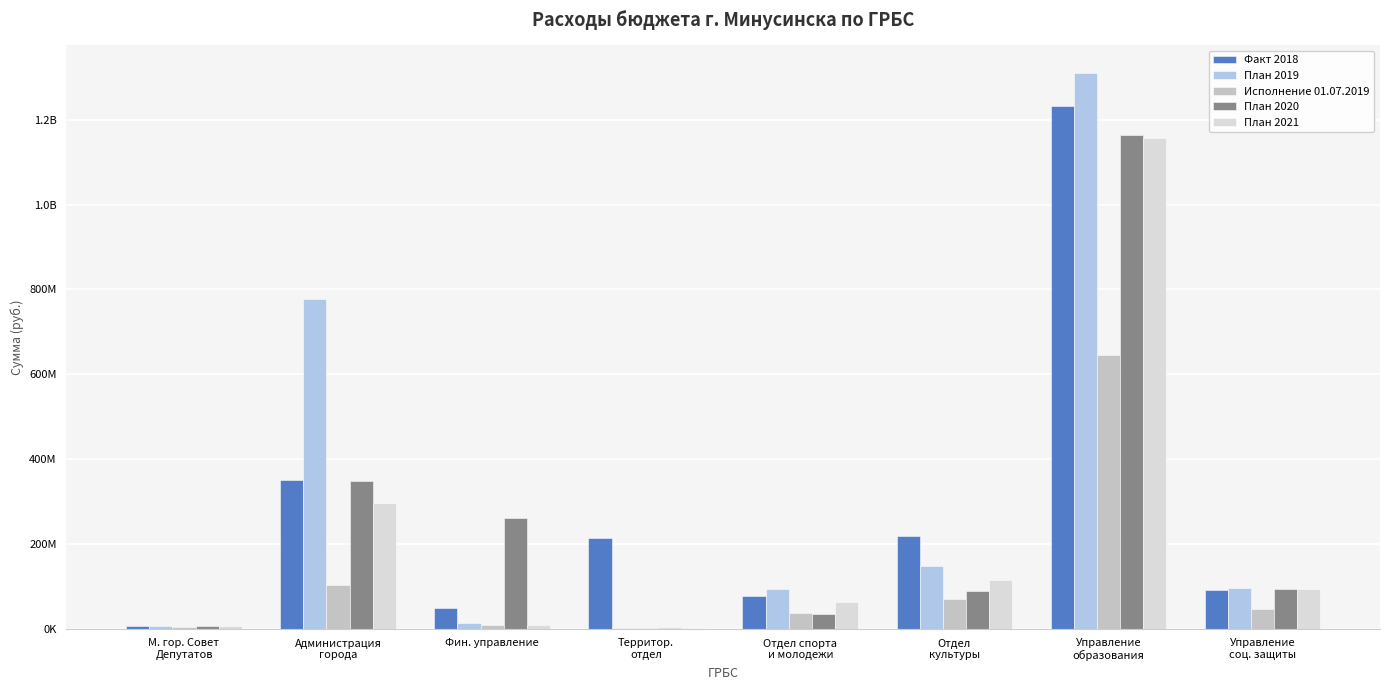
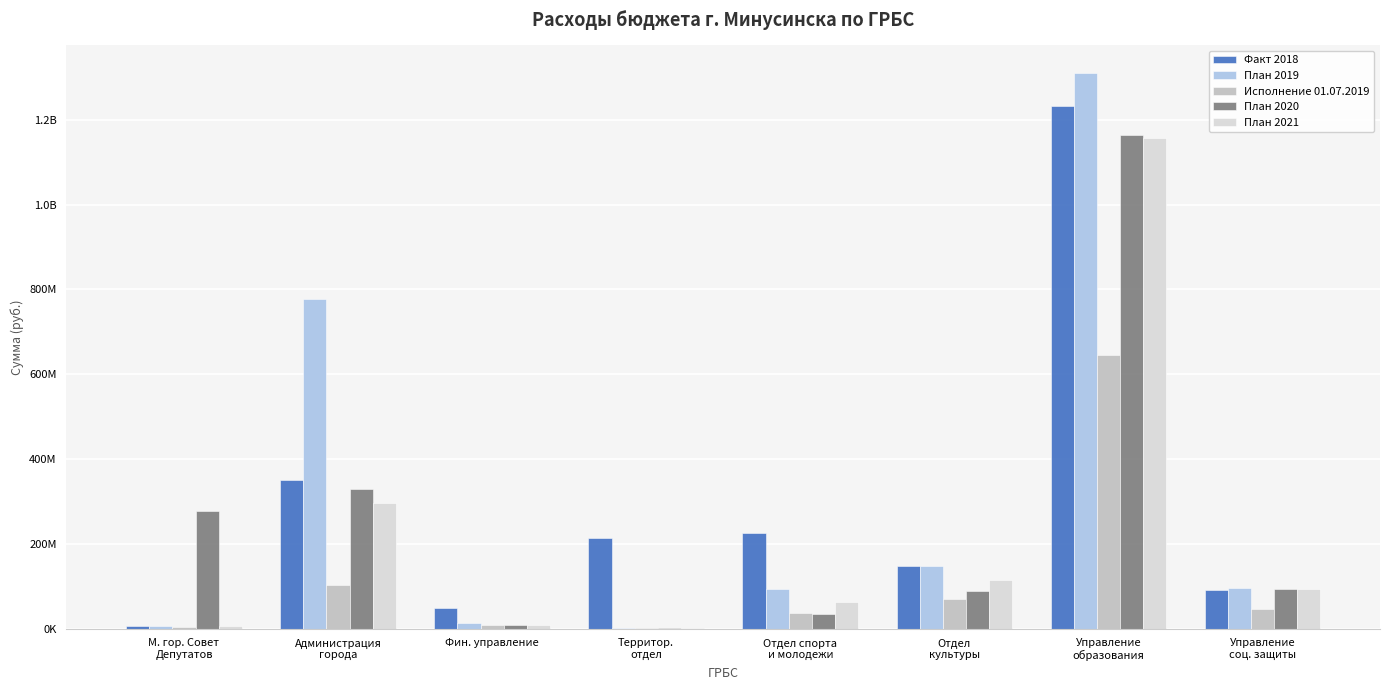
План 2020, М. гор. Совет Депутатов: 10000000 -> 280000000
План 2020, Администрация города: 350000000 -> 330000000
План 2020, Фин. управление: 260000000 -> 10000000
Факт 2018, Отдел спорта и молодежи: 80000000 -> 230000000
Факт 2018, Отдел культуры: 220000000 -> 150000000
